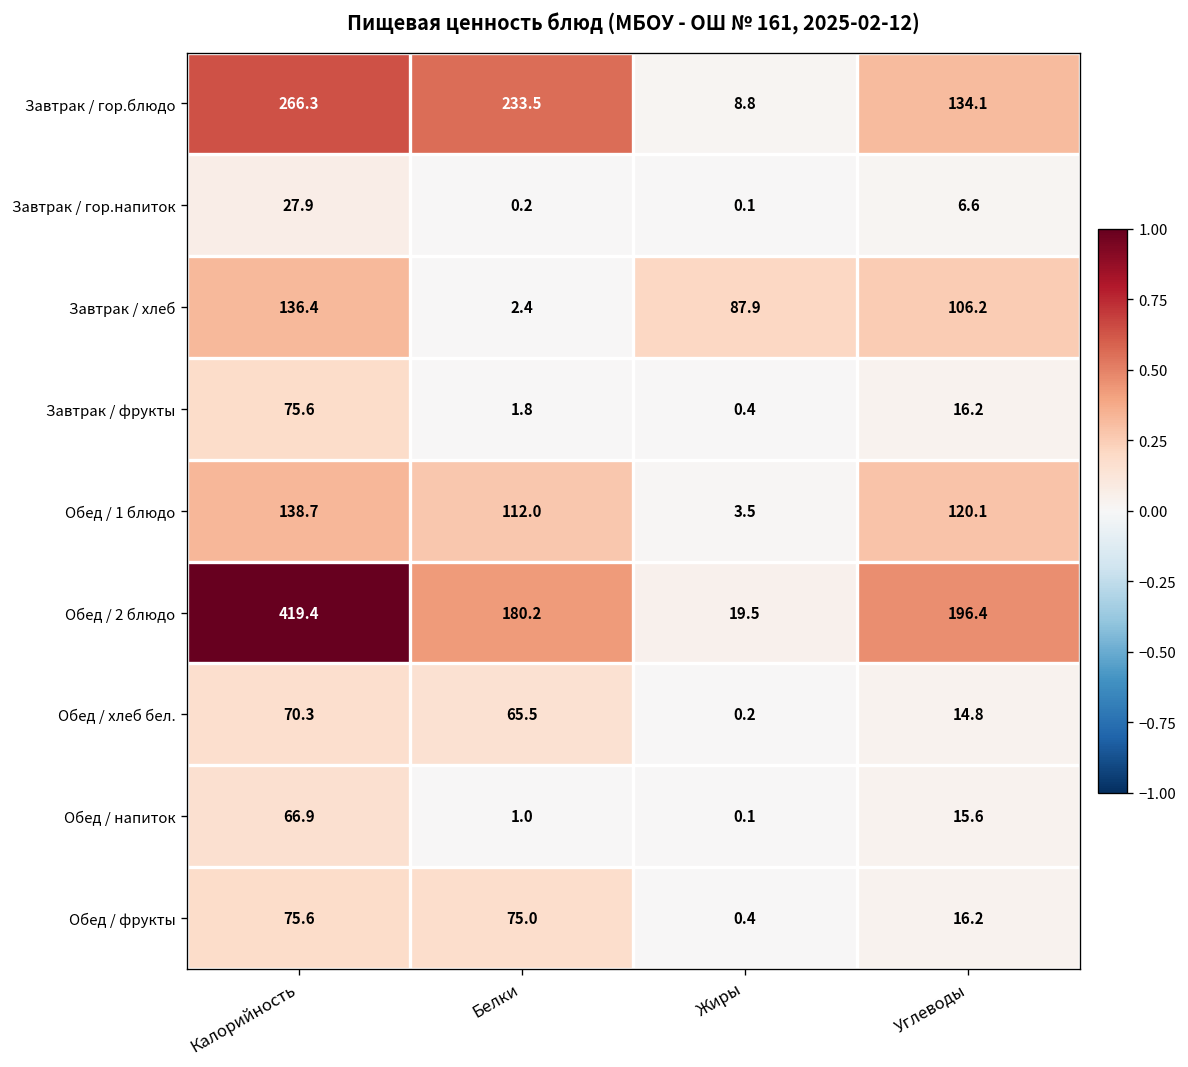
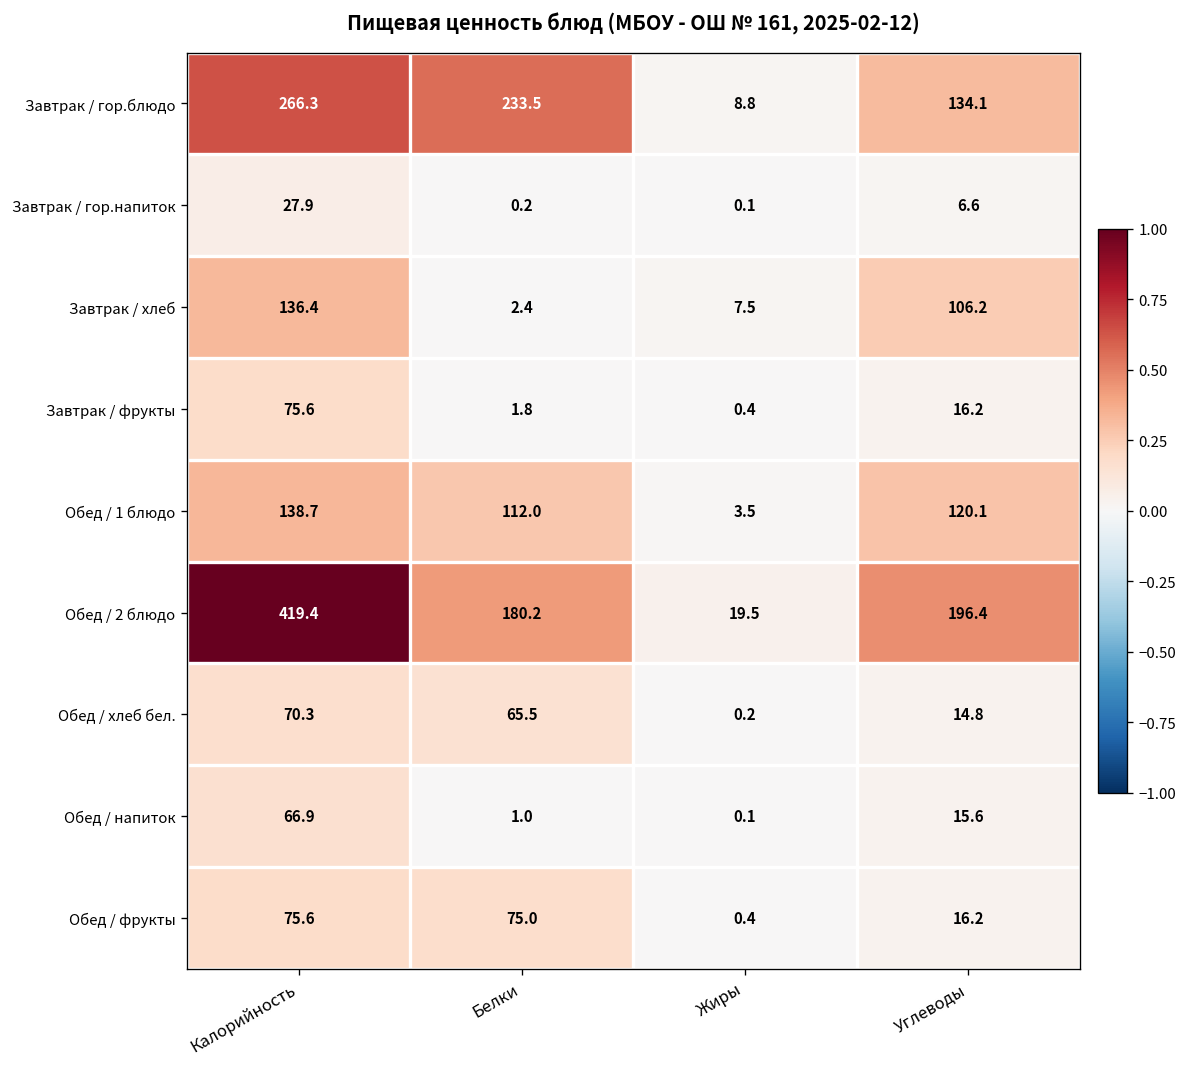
Завтрак / хлеб, Жиры: 87.9 -> 7.5
